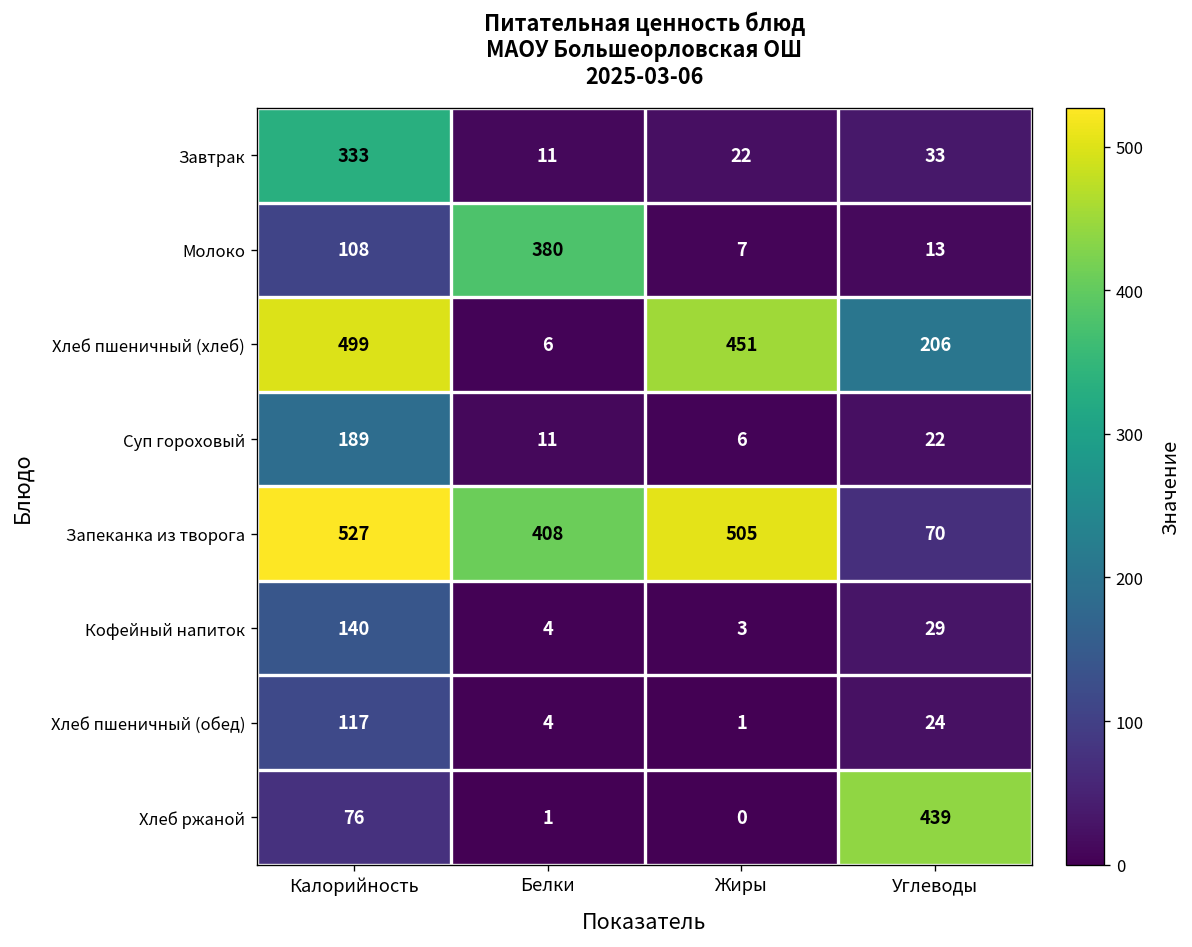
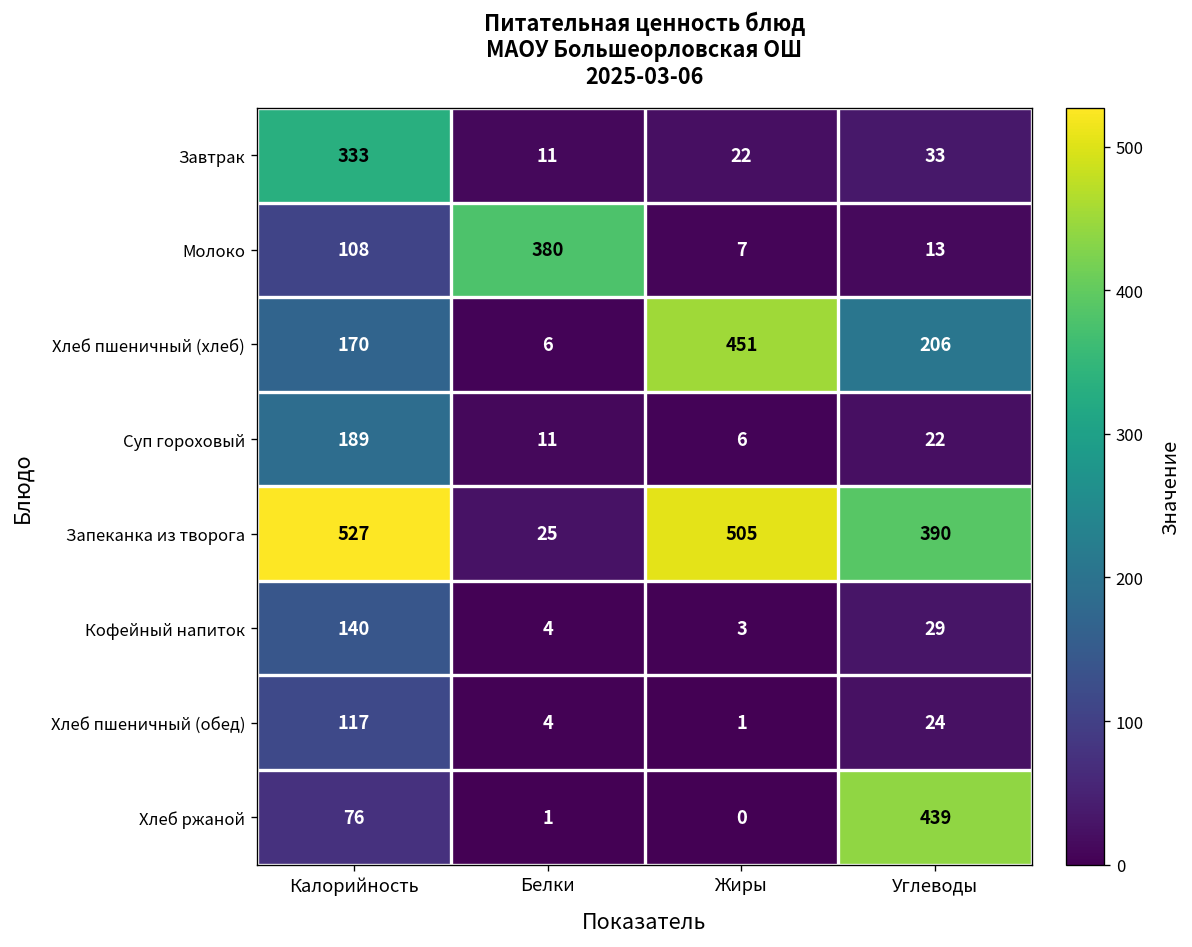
Хлеб пшеничный (хлеб), Калорийность: 499 -> 170
Запеканка из творога, Белки: 408 -> 25
Запеканка из творога, Углеводы: 70 -> 390
